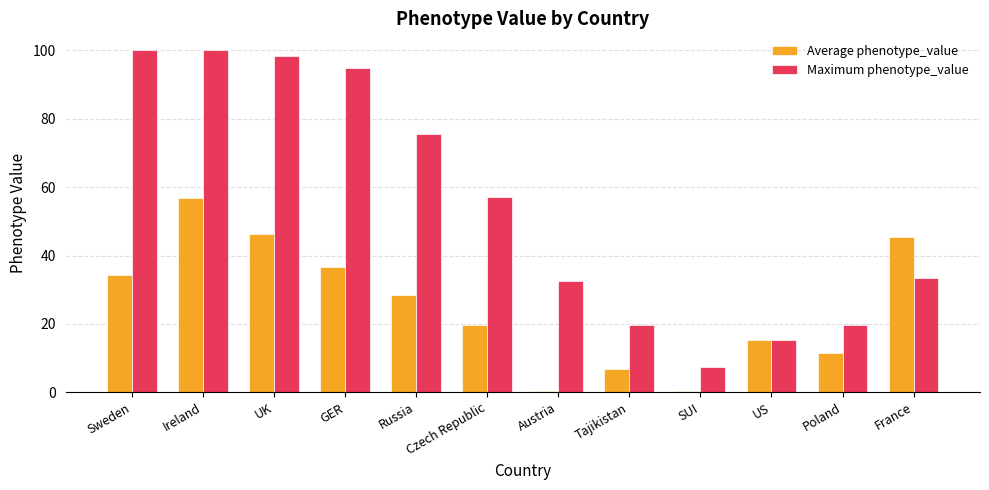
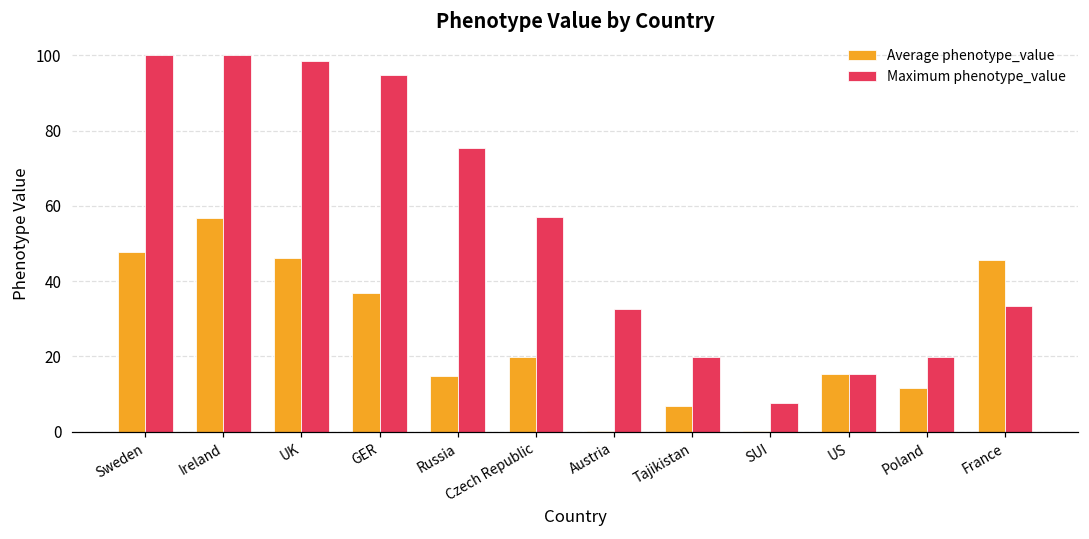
Average phenotype_value, Sweden: 34 -> 48
Average phenotype_value, Russia: 29 -> 15
